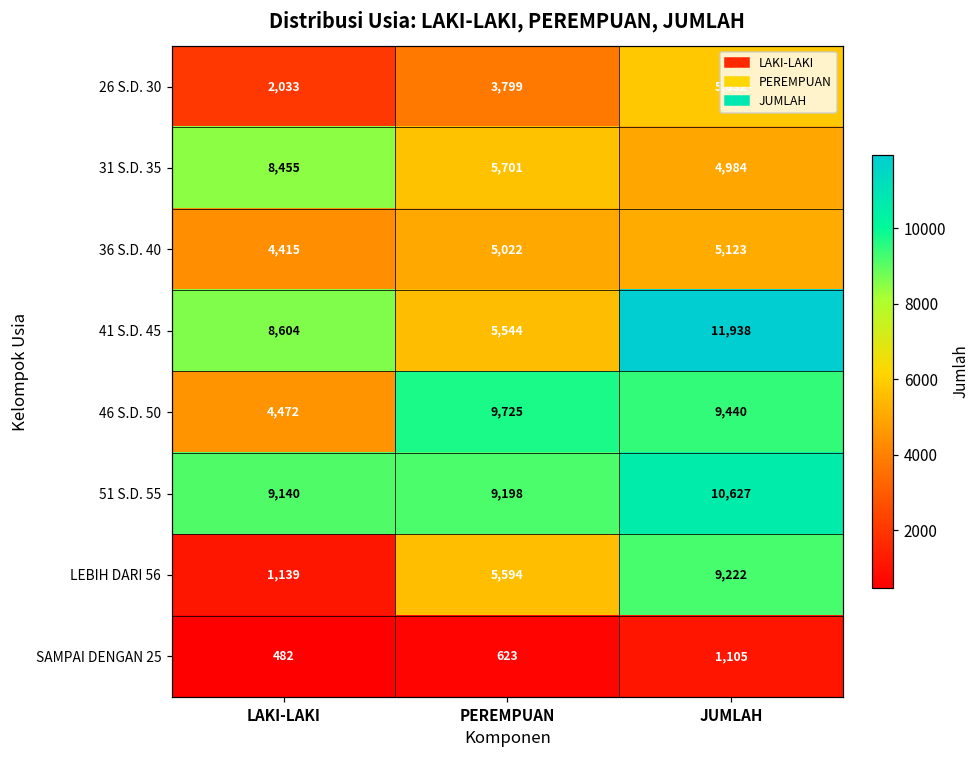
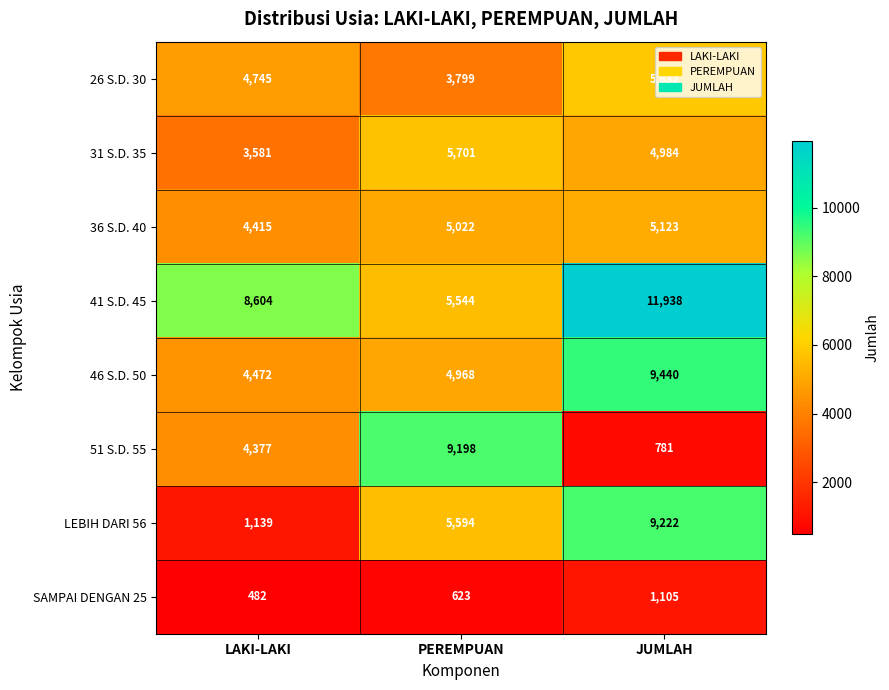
26 S.D. 30, LAKI-LAKI: 2,033 -> 4,745
31 S.D. 35, LAKI-LAKI: 8,455 -> 3,581
46 S.D. 50, PEREMPUAN: 9,725 -> 4,968
51 S.D. 55, LAKI-LAKI: 9,140 -> 4,377
51 S.D. 55, JUMLAH: 10,627 -> 781
